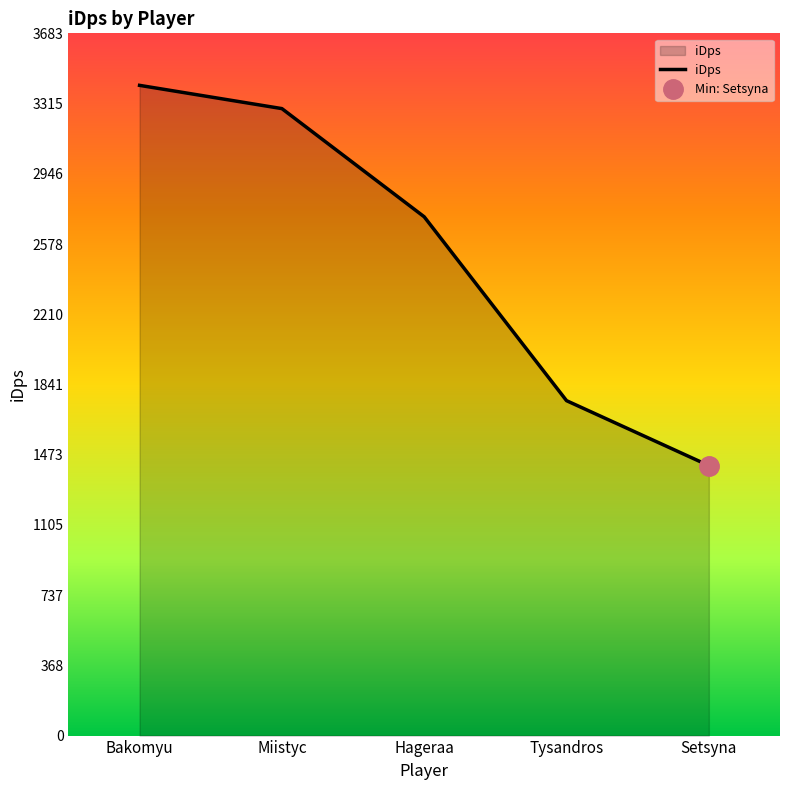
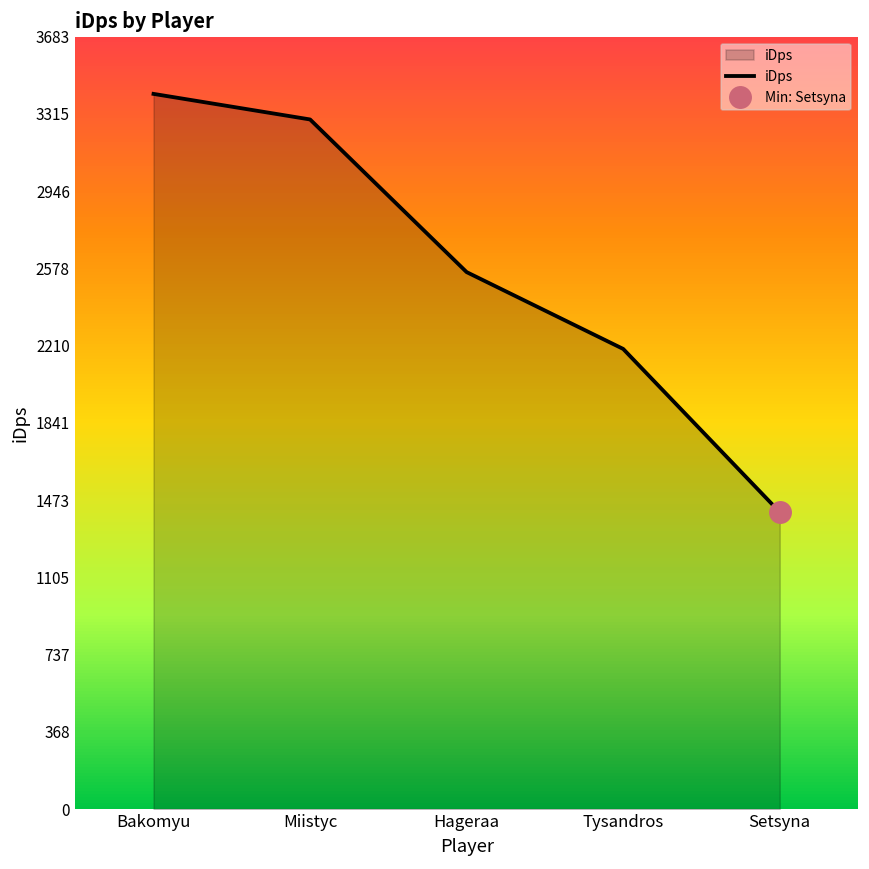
iDps, Hageraa: 2720 -> 2560
iDps, Tysandros: 1760 -> 2190
